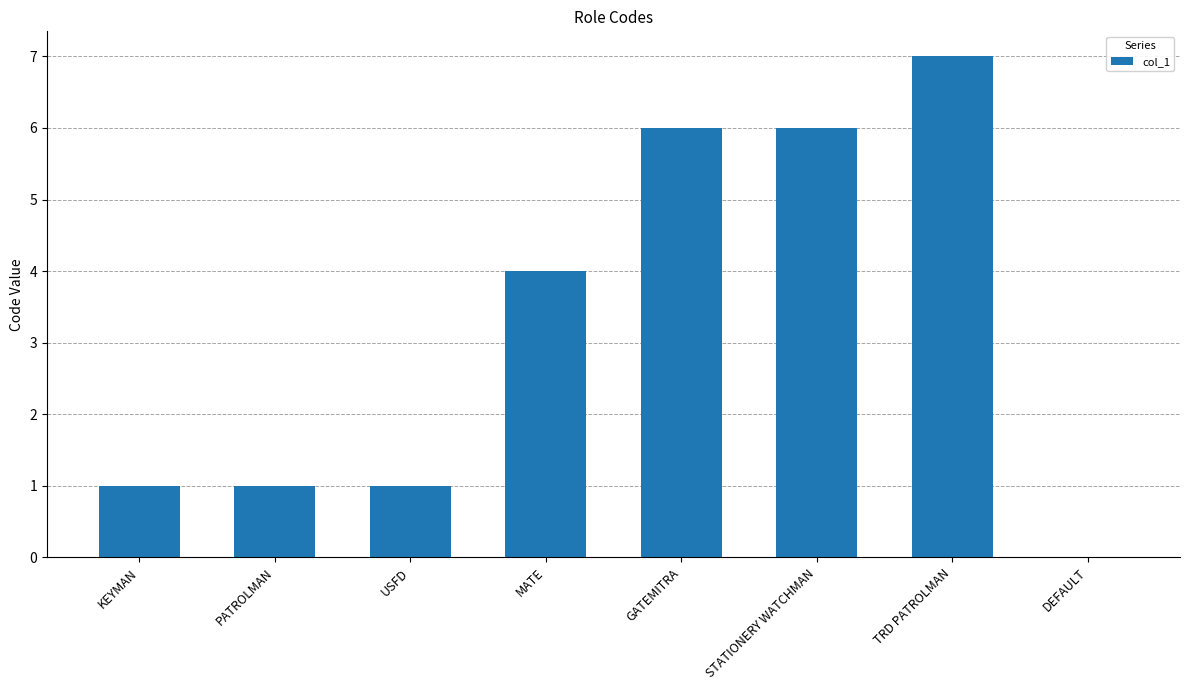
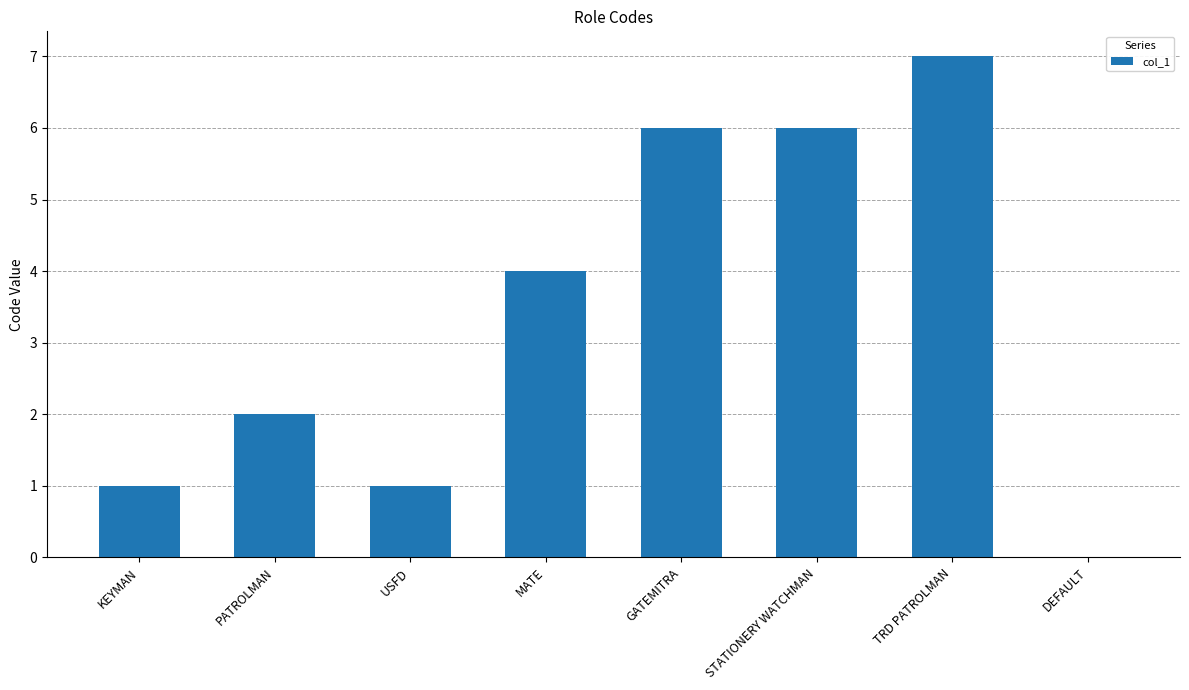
PATROLMAN: 1 -> 2
